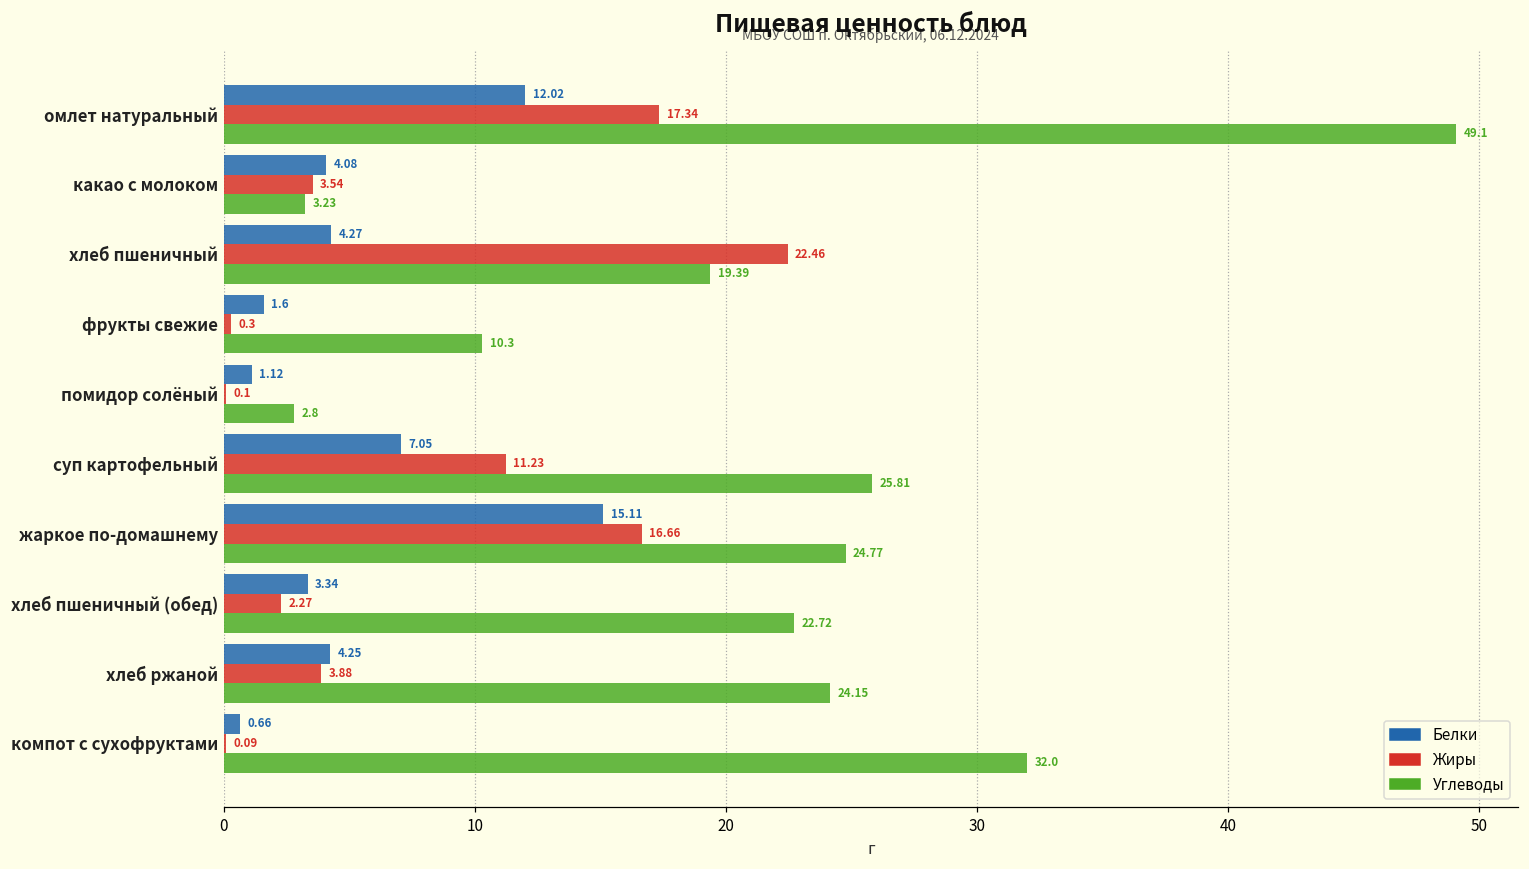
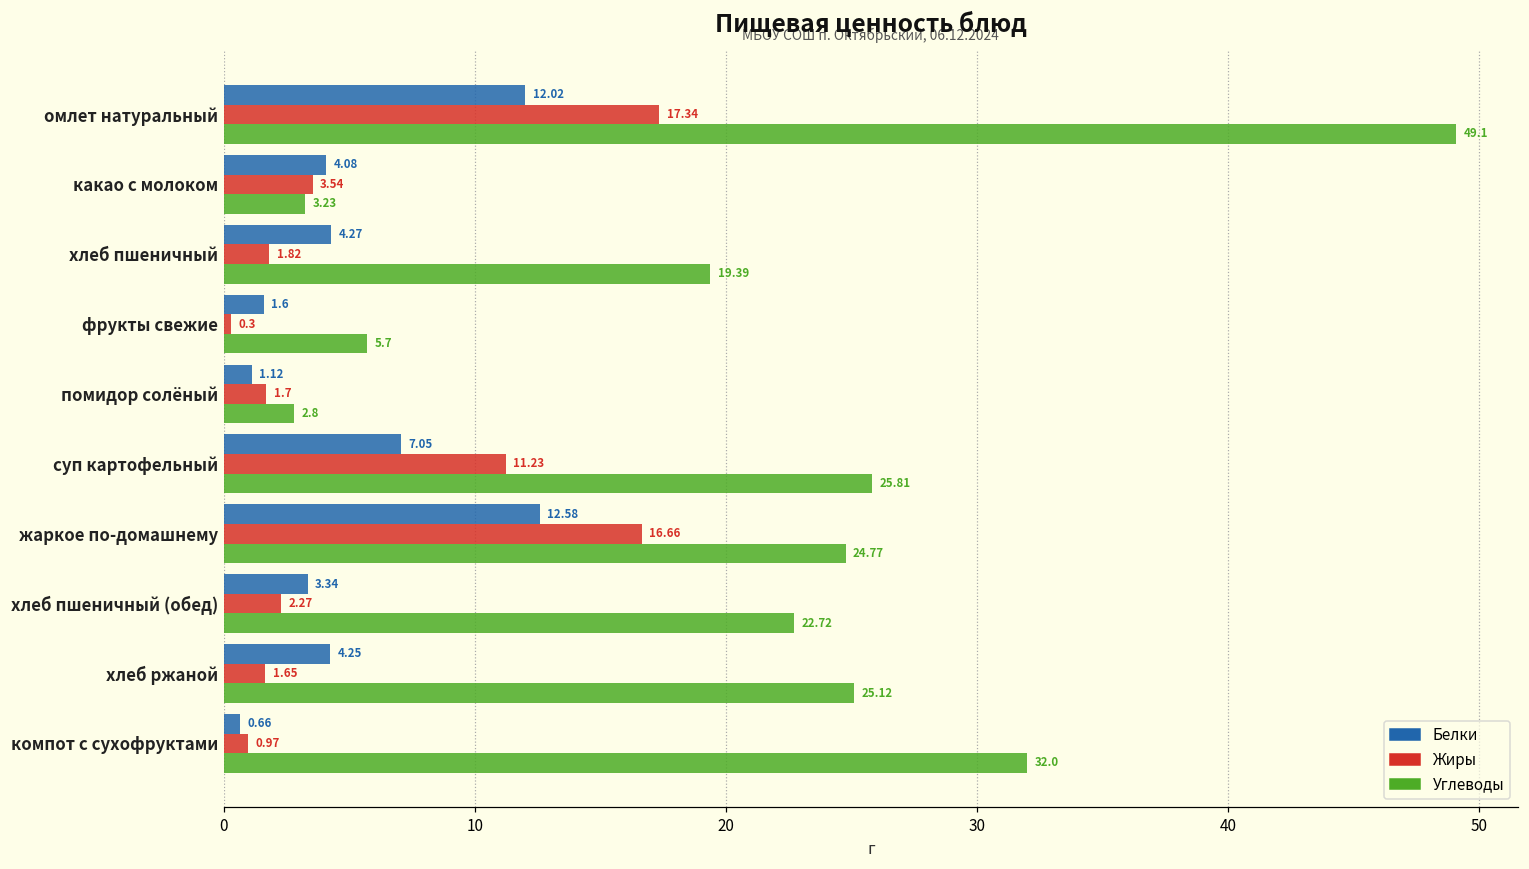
Жиры, хлеб пшеничный: 22.46 -> 1.82
Углеводы, фрукты свежие: 10.3 -> 5.7
Жиры, помидор солёный: 0.1 -> 1.7
Белки, жаркое по-домашнему: 15.11 -> 12.58
Жиры, хлеб ржаной: 3.88 -> 1.65
Углеводы, хлеб ржаной: 24.15 -> 25.12
Жиры, компот с сухофруктами: 0.09 -> 0.97
